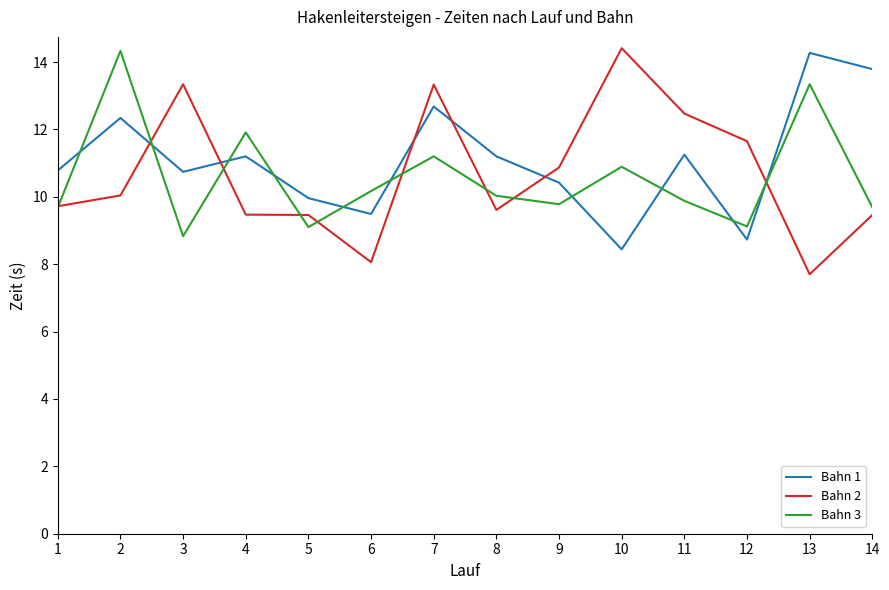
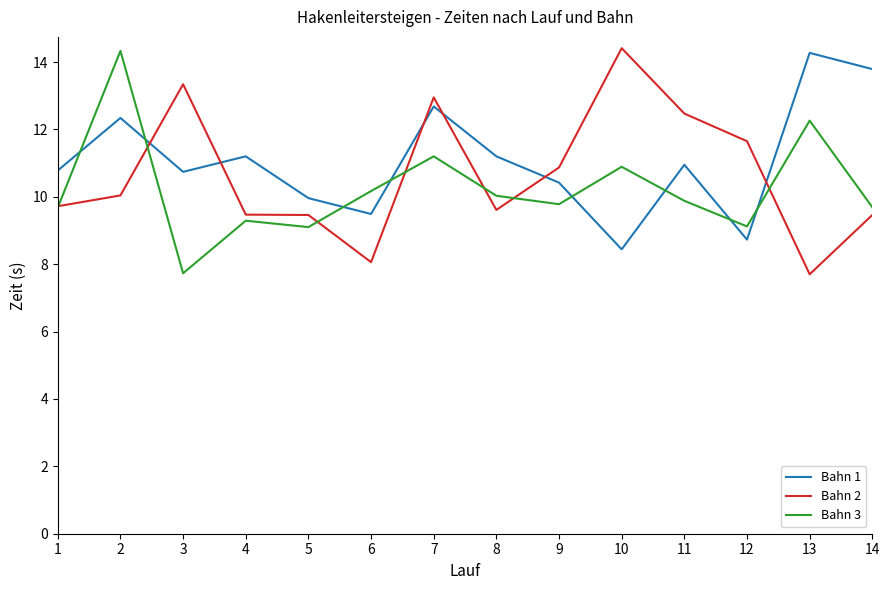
Bahn 3, 3: 8.8 -> 7.7
Bahn 3, 4: 11.9 -> 9.3
Bahn 2, 7: 13.3 -> 13.0
Bahn 1, 11: 11.3 -> 11.0
Bahn 3, 13: 13.3 -> 12.3
